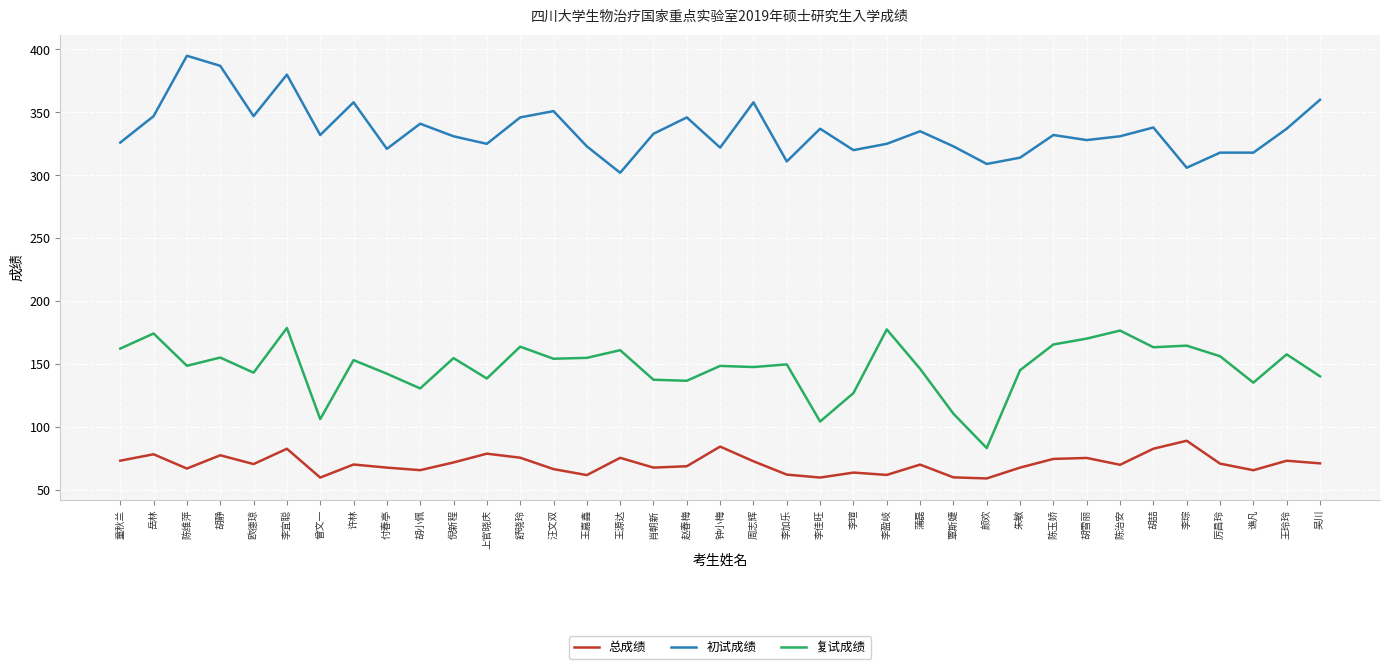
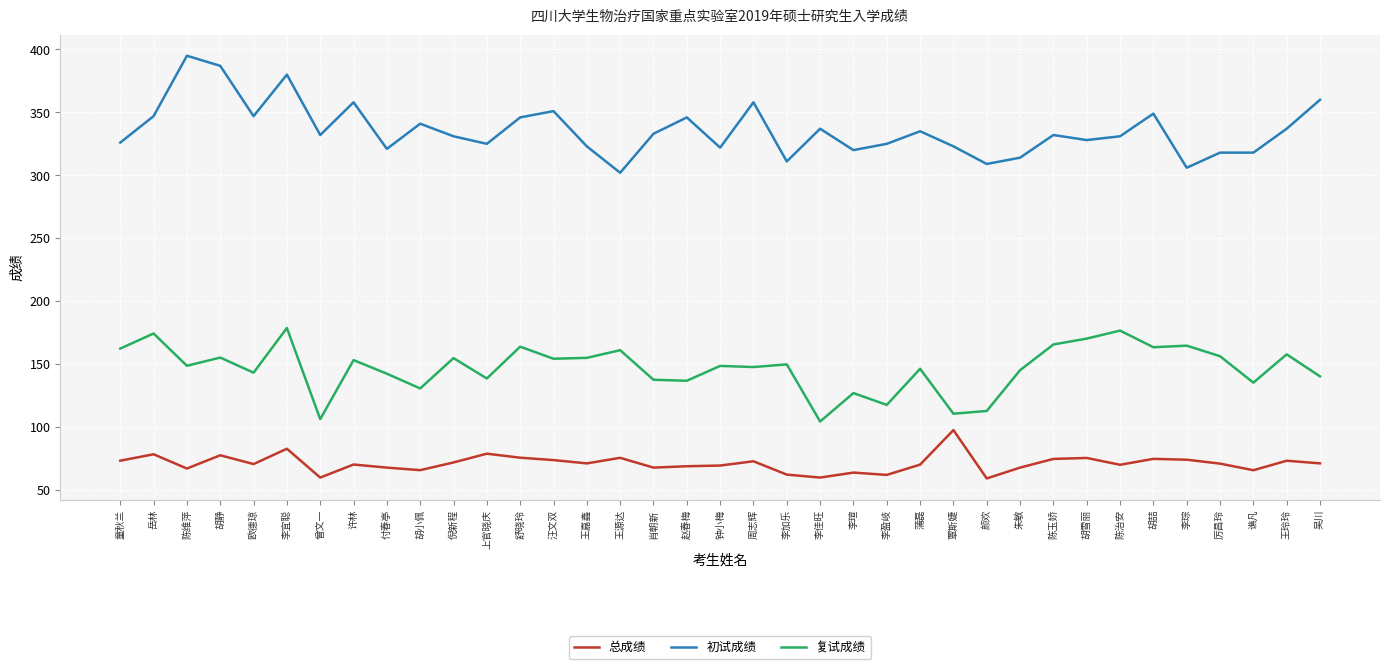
总成绩, 汪文双: 66 -> 74
总成绩, 王嘉鑫: 62 -> 71
总成绩, 钟小梅: 84 -> 69
复试成绩, 李盈岐: 178 -> 118
总成绩, 覃斯婕: 60 -> 97
复试成绩, 颜欢: 83 -> 113
总成绩, 胡喆: 83 -> 75
初试成绩, 胡喆: 338 -> 349
总成绩, 李琮: 89 -> 74
